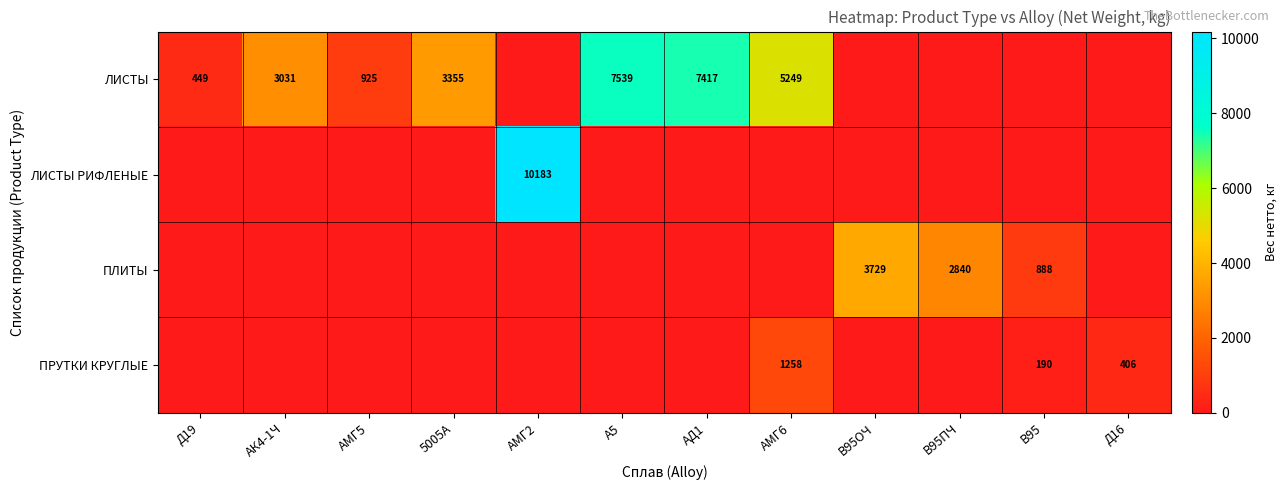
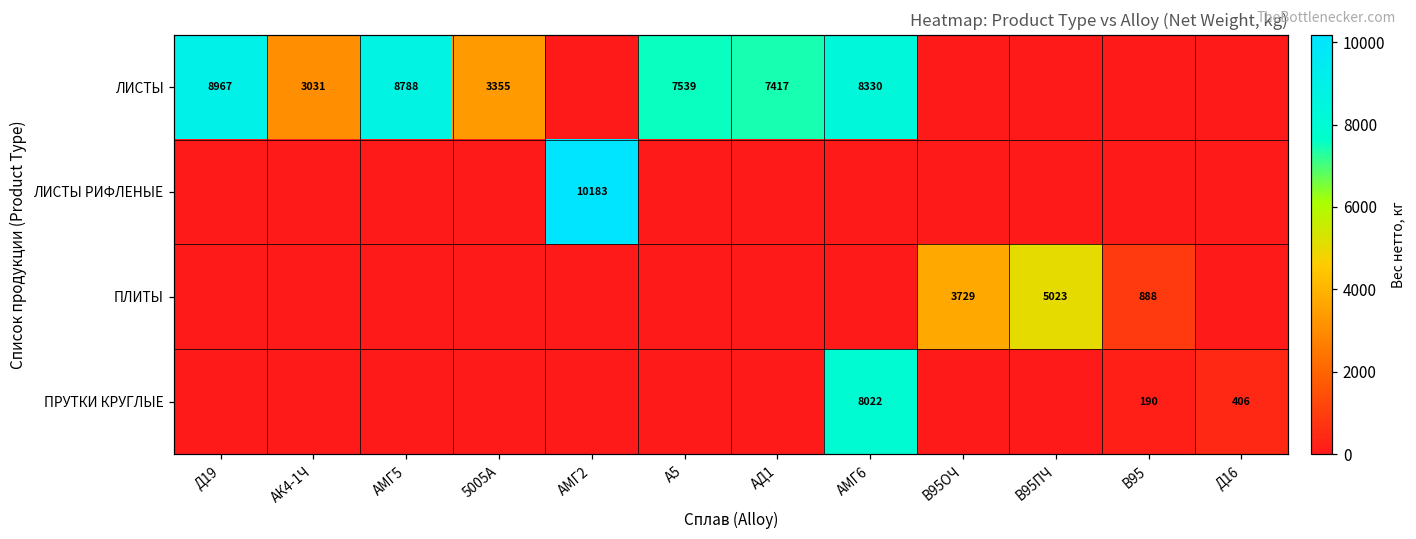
ЛИСТЫ, Д19: 449 -> 8967
ЛИСТЫ, АМГ5: 925 -> 8788
ЛИСТЫ, АМГ6: 5249 -> 8330
ПЛИТЫ, В95ПЧ: 2840 -> 5023
ПРУТКИ КРУГЛЫЕ, АМГ6: 1258 -> 8022
